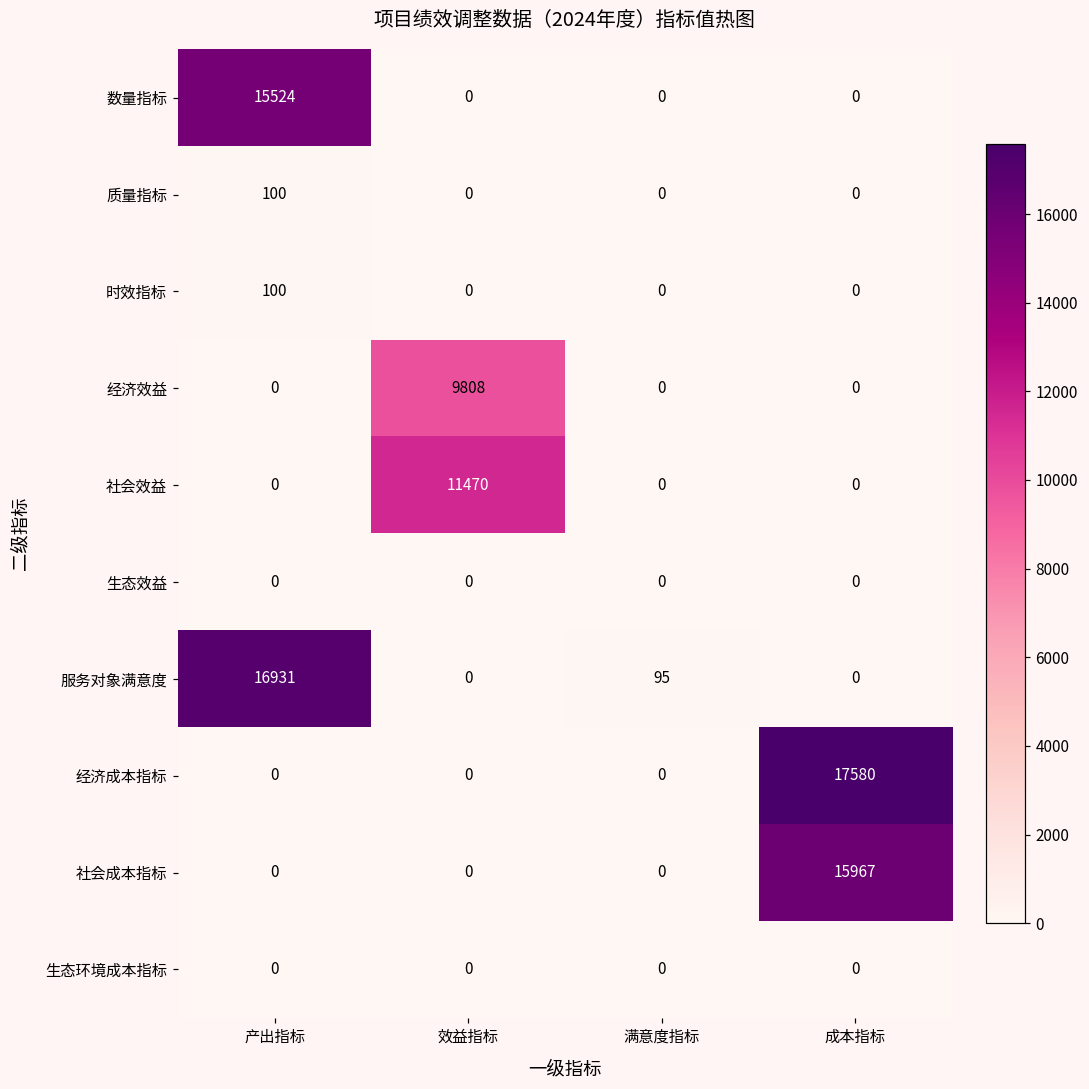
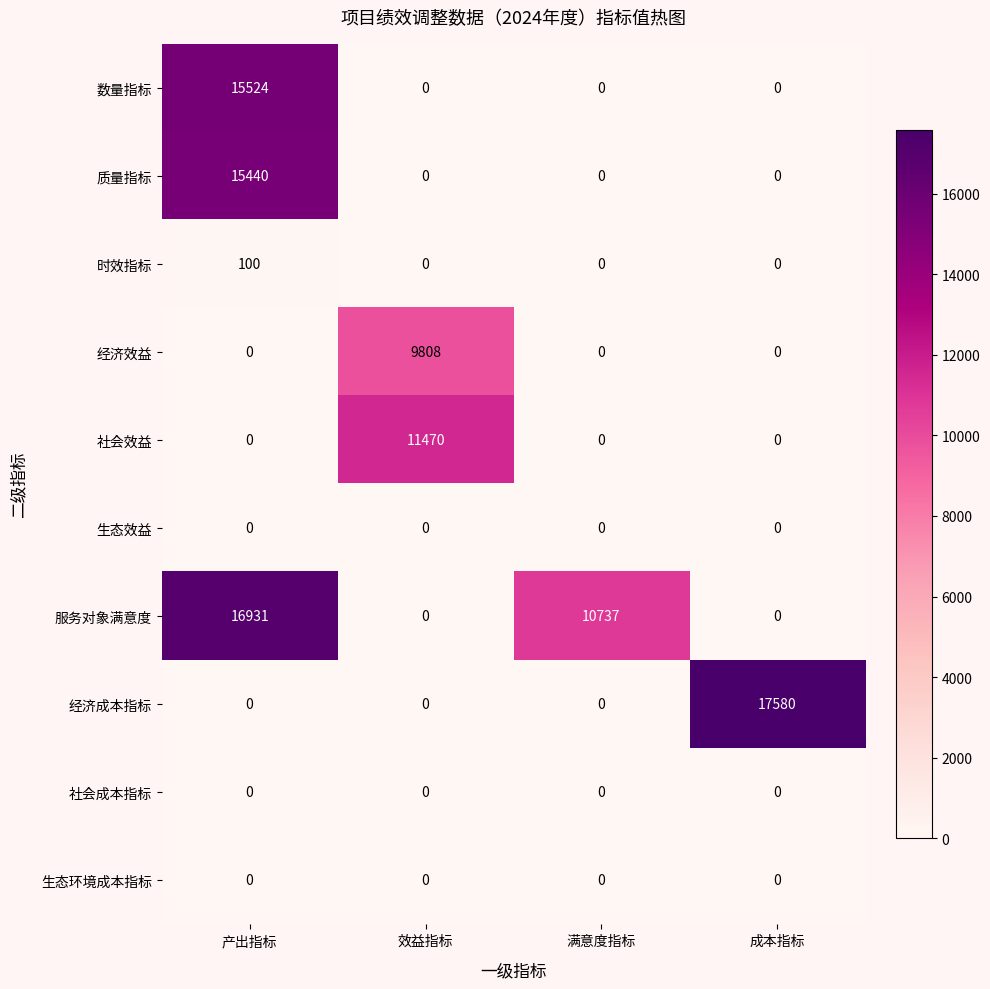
质量指标, 产出指标: 100 -> 15440
服务对象满意度, 满意度指标: 95 -> 10737
社会成本指标, 成本指标: 15967 -> 0
